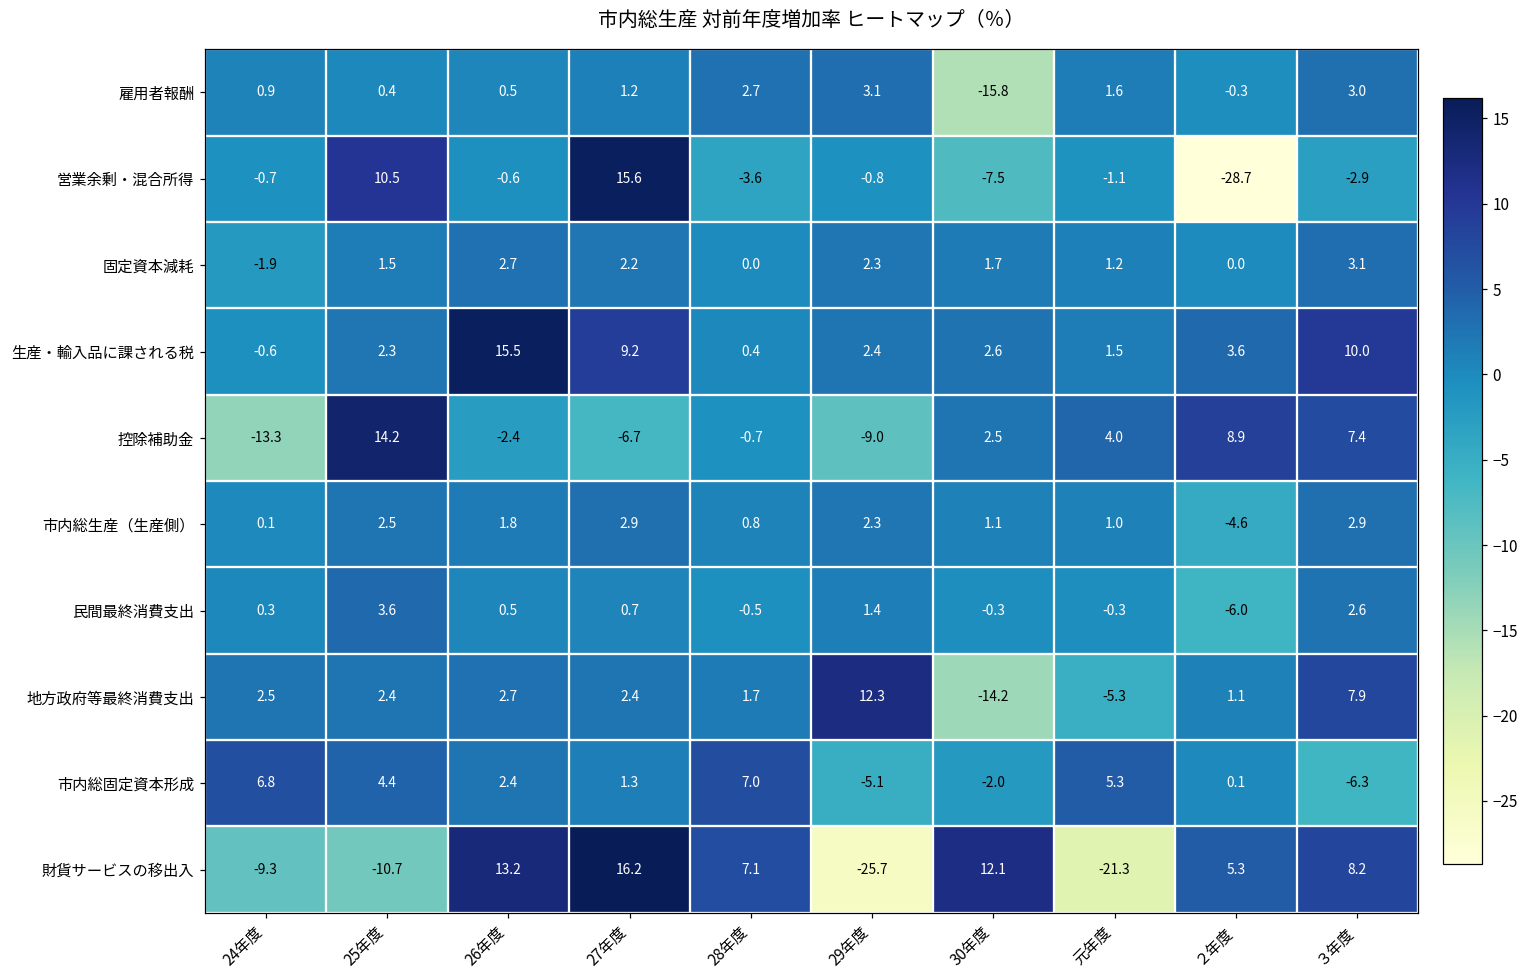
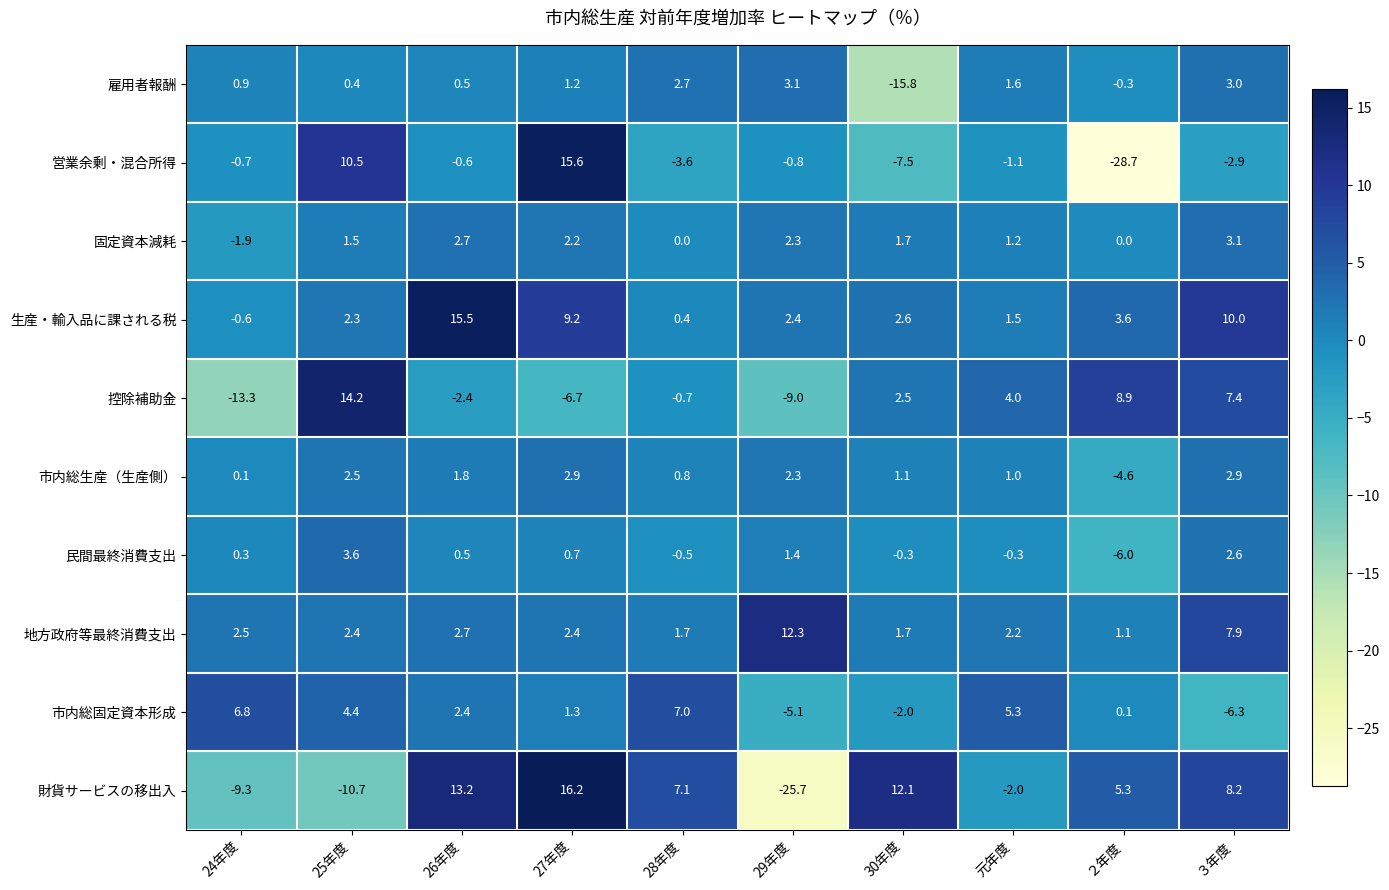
地方政府等最終消費支出, 30年度: -14.2 -> 1.7
地方政府等最終消費支出, 元年度: -5.3 -> 2.2
財貨サービスの移出入, 元年度: -21.3 -> -2.0
